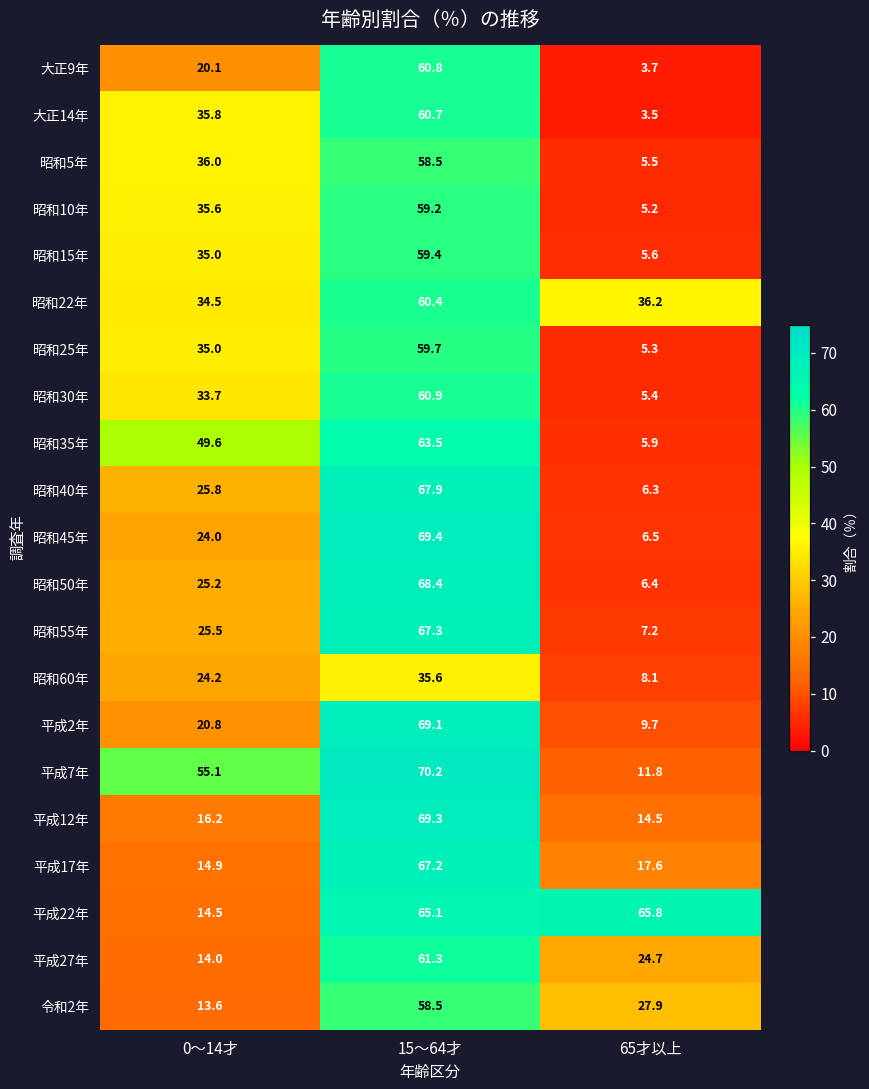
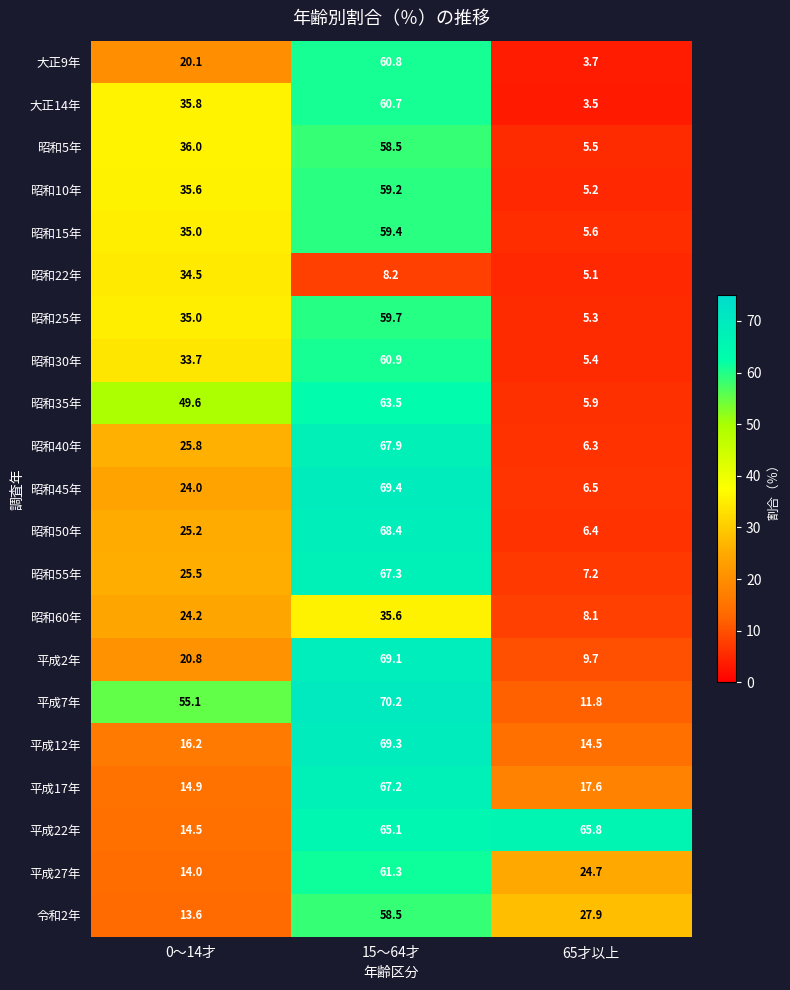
昭和22年, 15～64才: 60.4 -> 8.2
昭和22年, 65才以上: 36.2 -> 5.1
